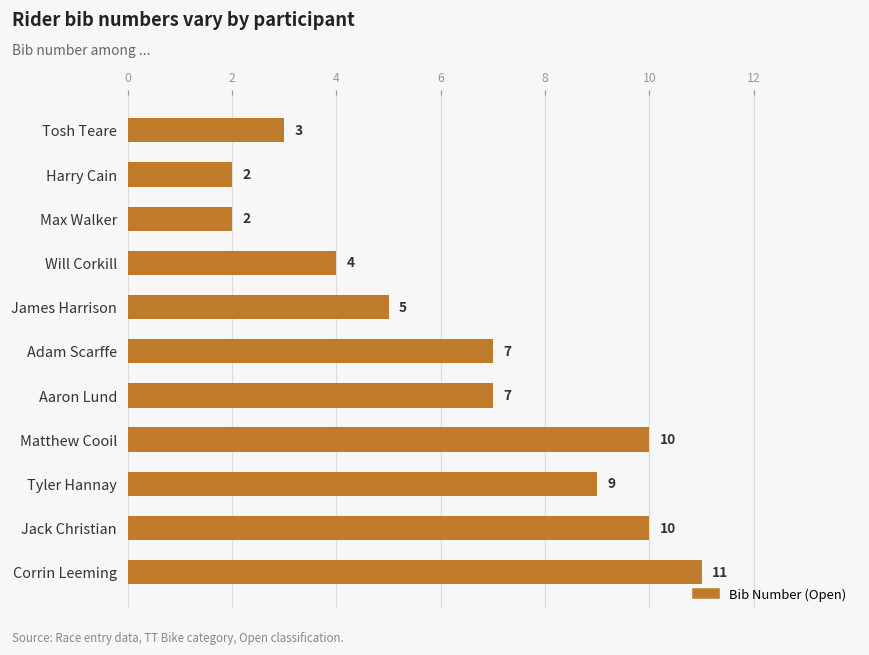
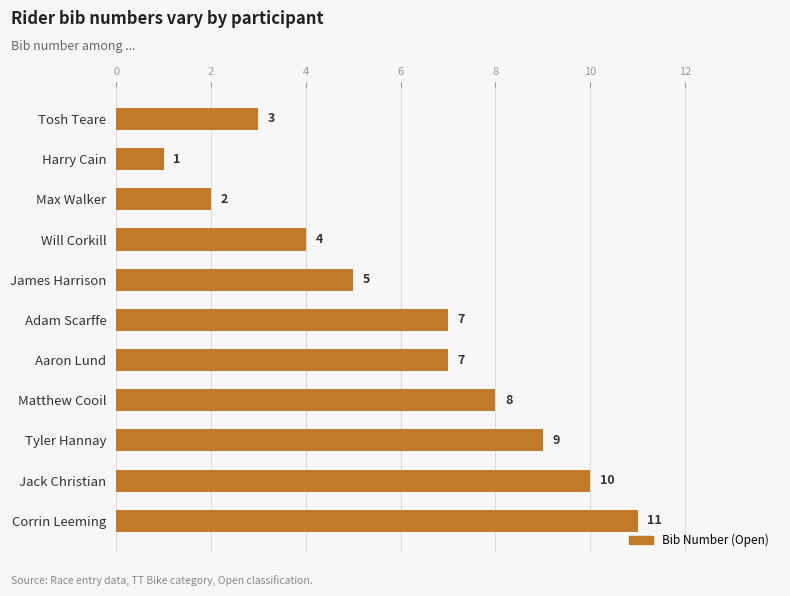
Harry Cain: 2 -> 1
Matthew Cooil: 10 -> 8
